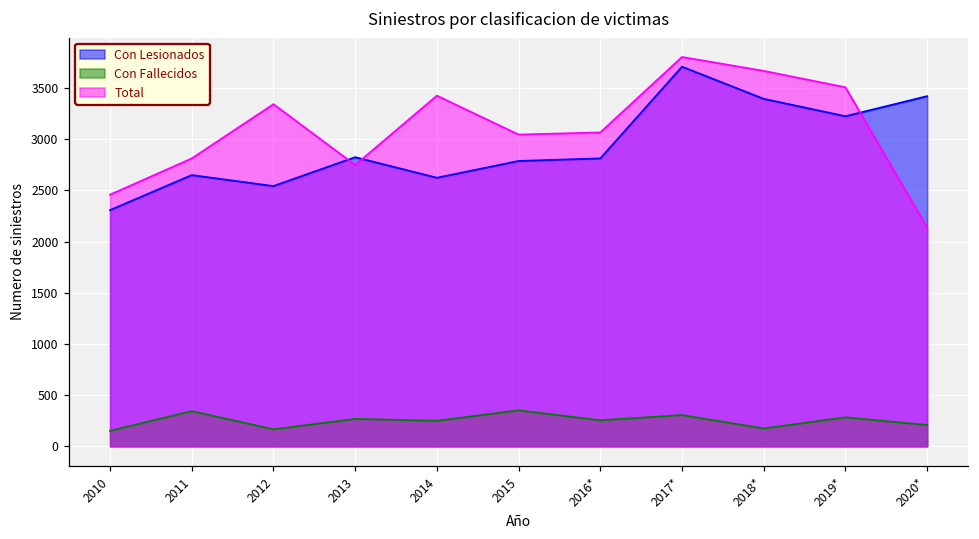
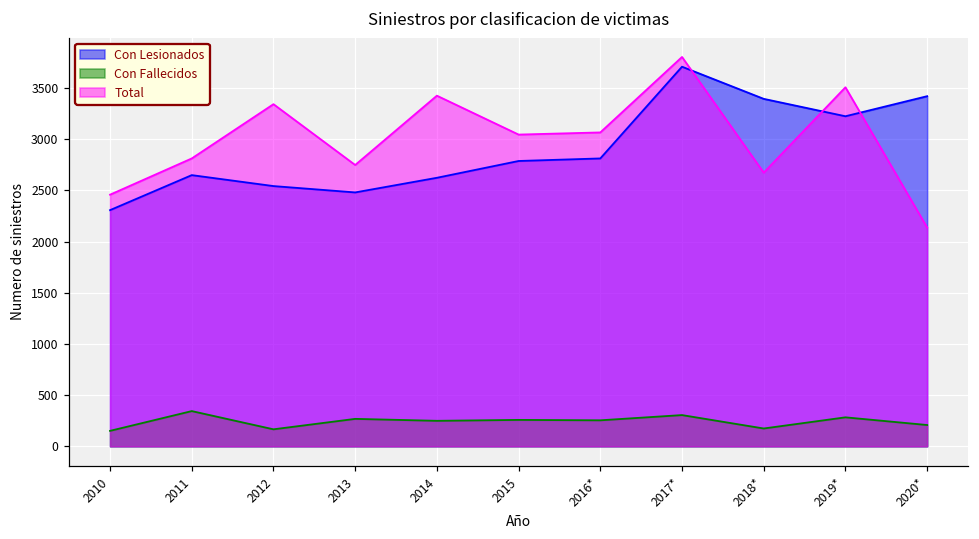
Con Lesionados, 2013: 2800 -> 2500
Con Fallecidos, 2015: 400 -> 300
Total, 2018*: 3700 -> 2700
